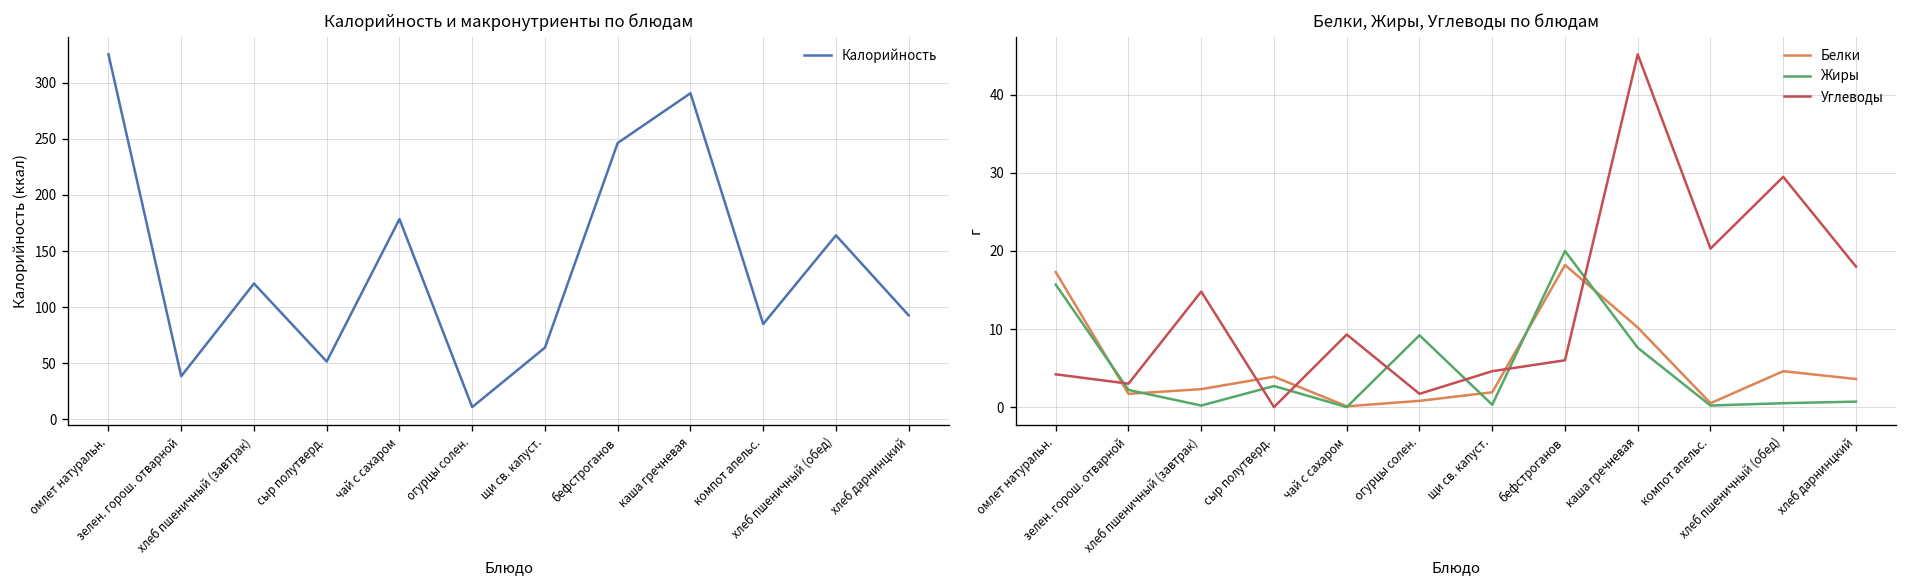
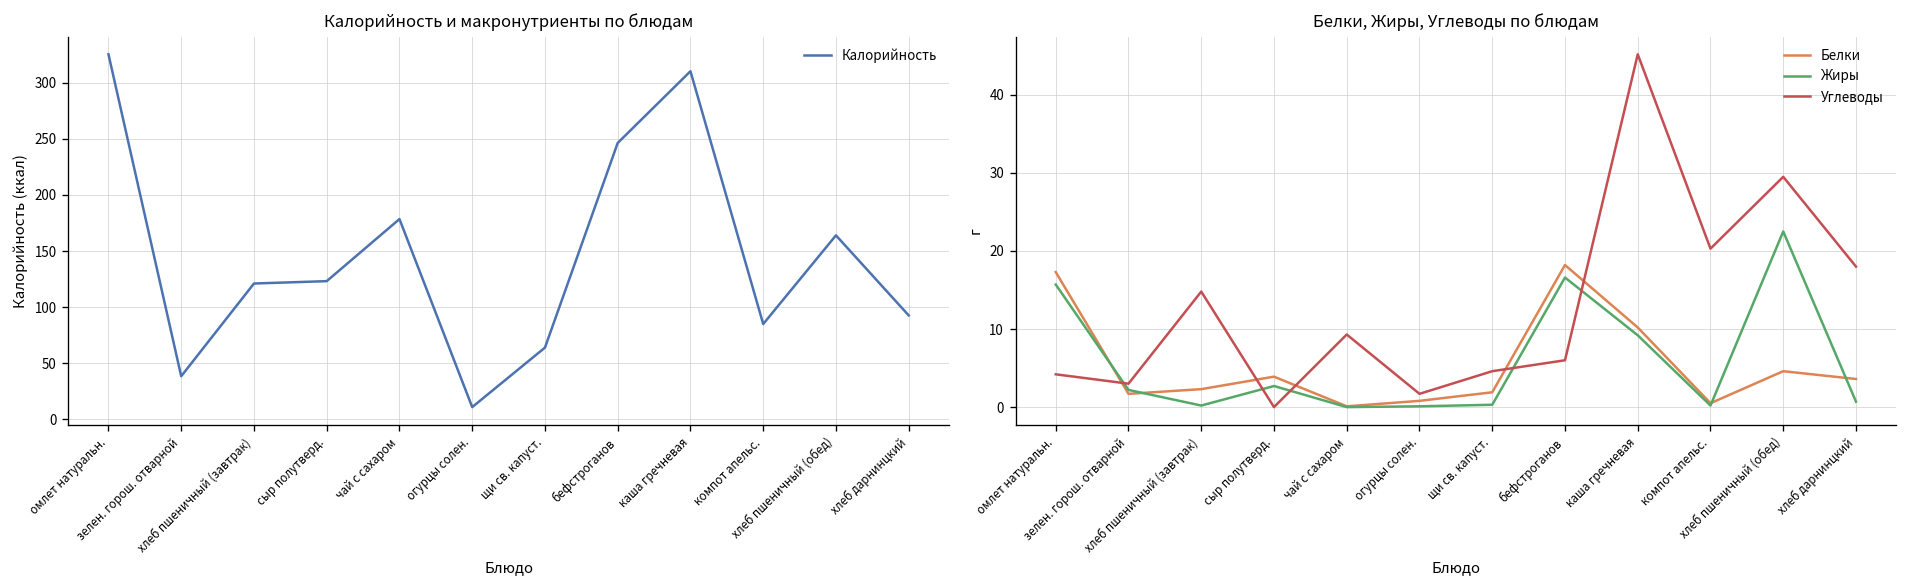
Калорийность и макронутриенты по блюдам, сыр полутверд.: 50 -> 120
Калорийность и макронутриенты по блюдам, каша гречневая: 290 -> 310
Белки, Жиры, Углеводы по блюдам, Жиры, огурцы солен.: 9 -> 0
Белки, Жиры, Углеводы по блюдам, Жиры, бефстроганов: 20 -> 17
Белки, Жиры, Углеводы по блюдам, Жиры, каша гречневая: 8 -> 9
Белки, Жиры, Углеводы по блюдам, Жиры, хлеб пшеничный (обед): 1 -> 23
